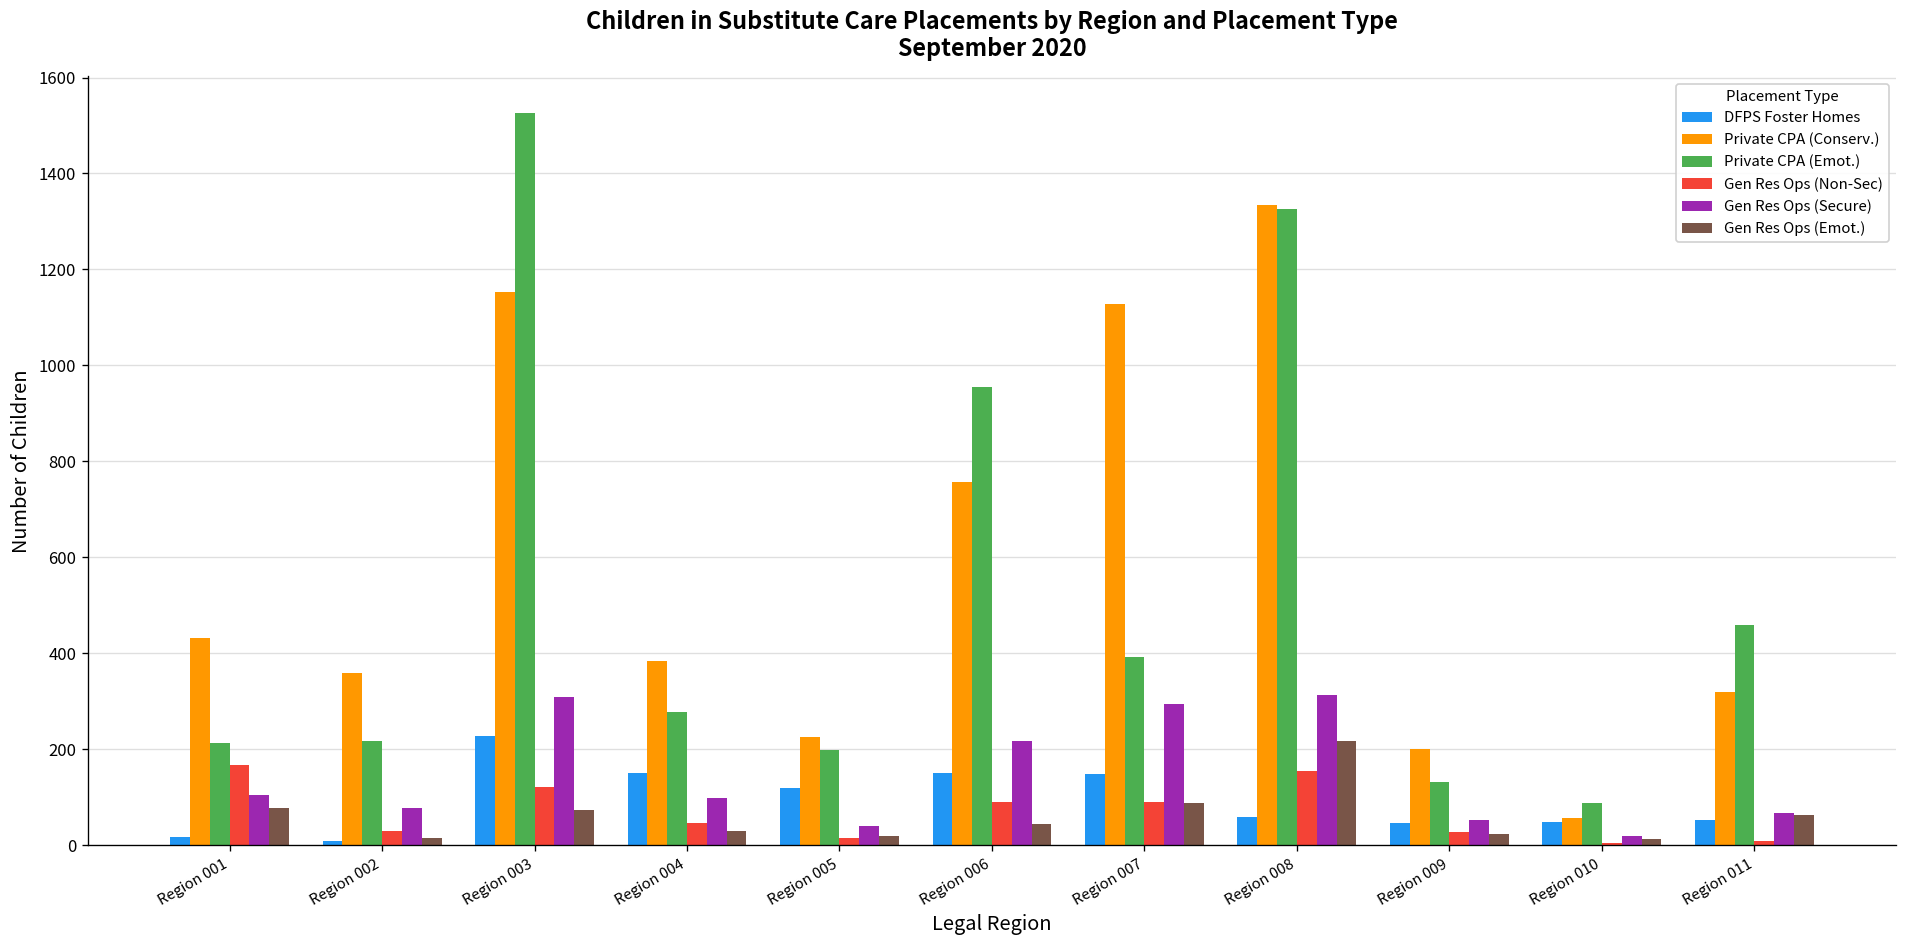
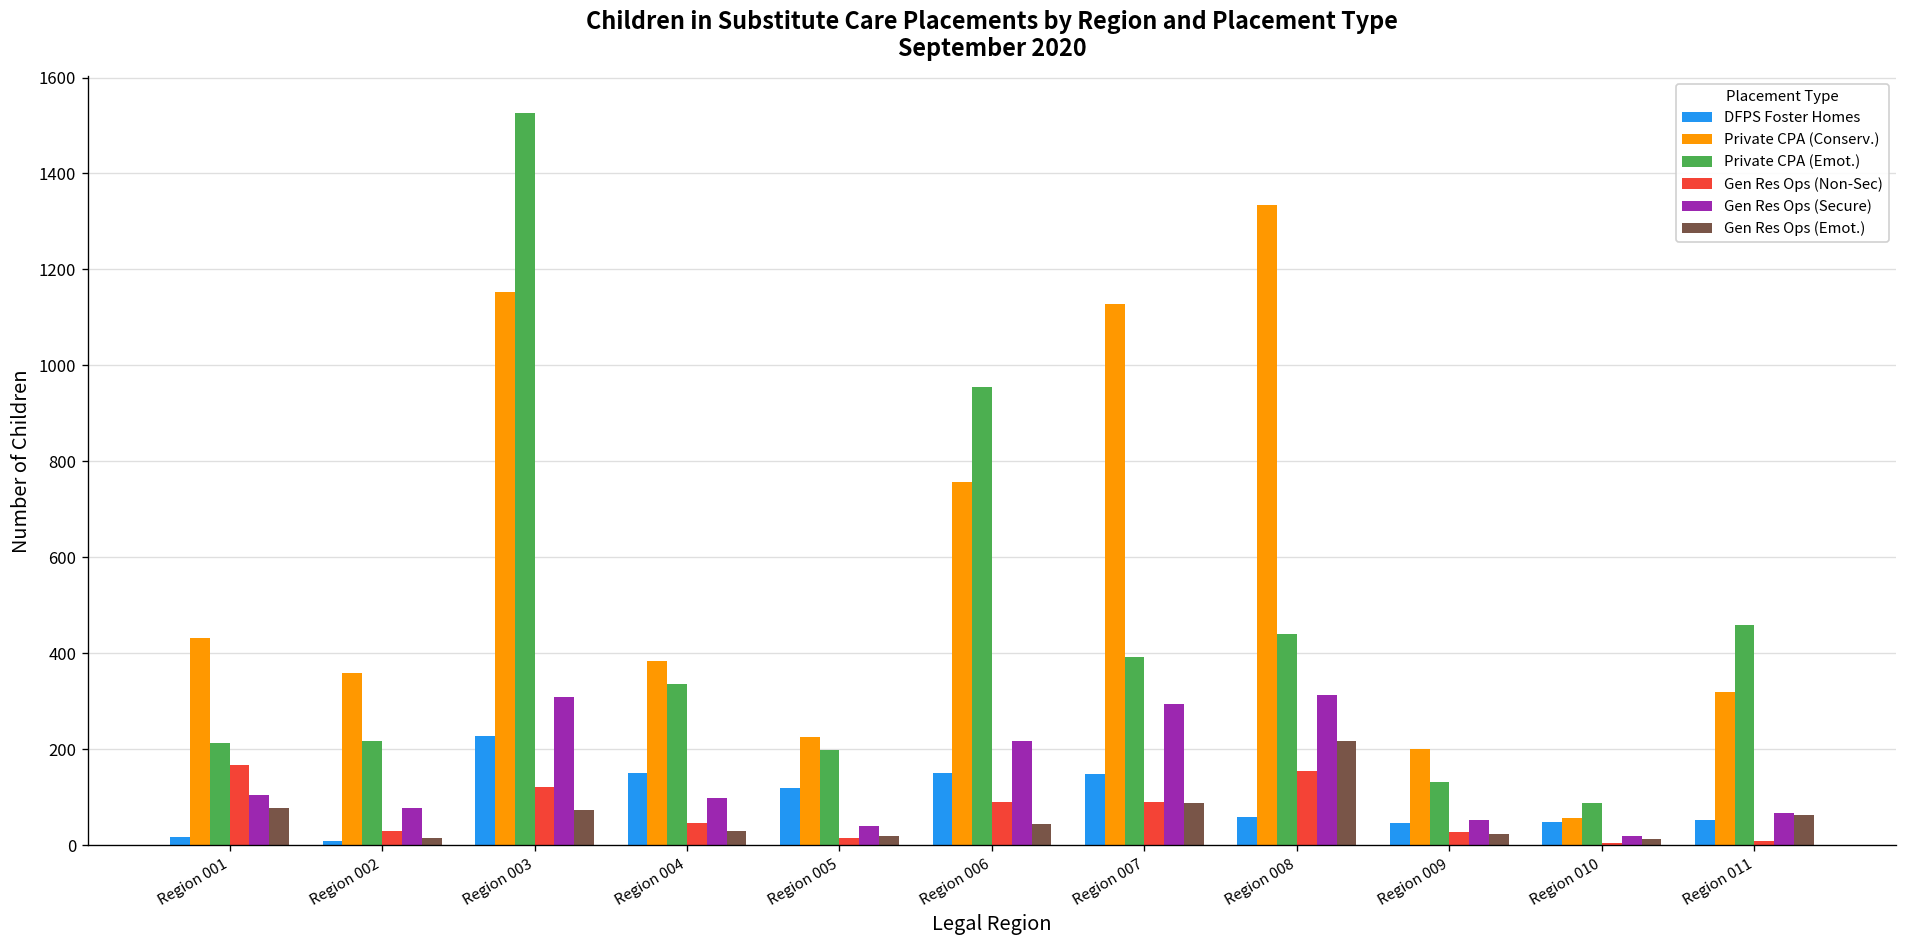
Private CPA (Emot.), Region 004: 280 -> 340
Private CPA (Emot.), Region 008: 1330 -> 440
